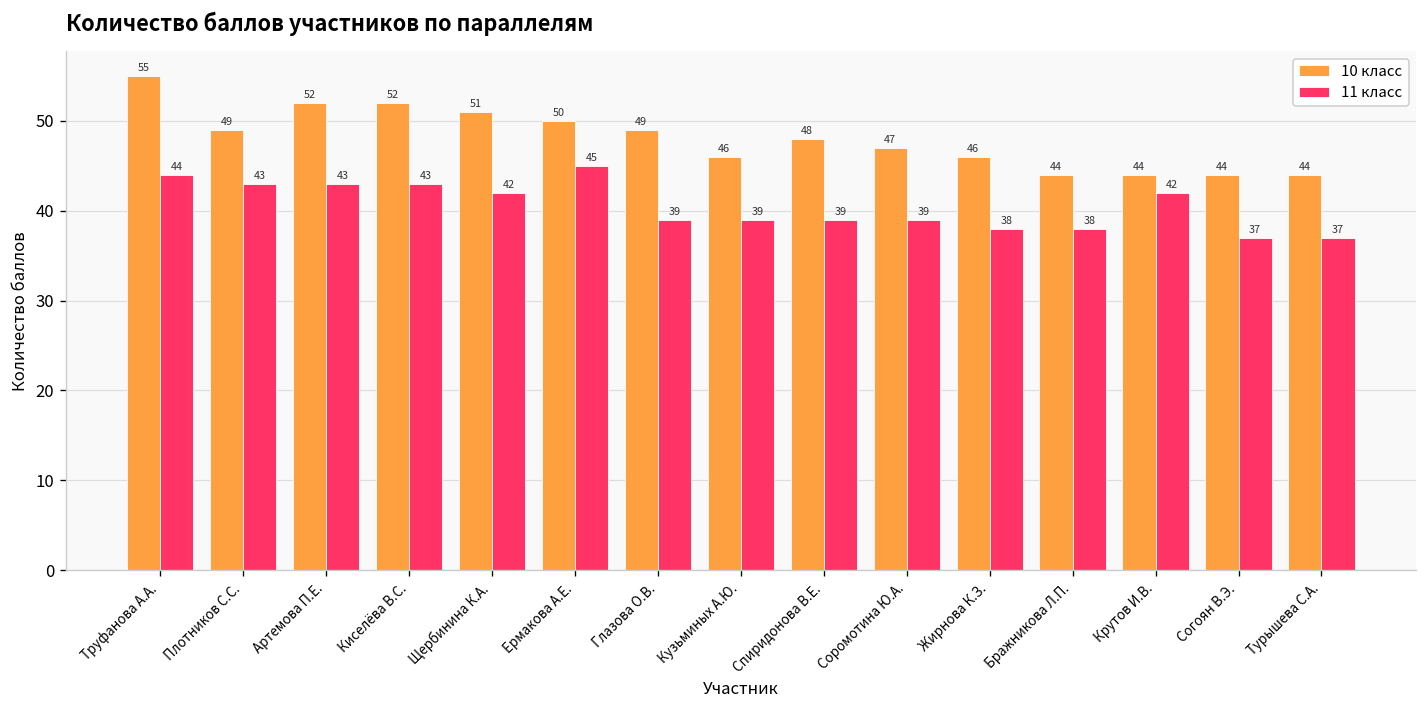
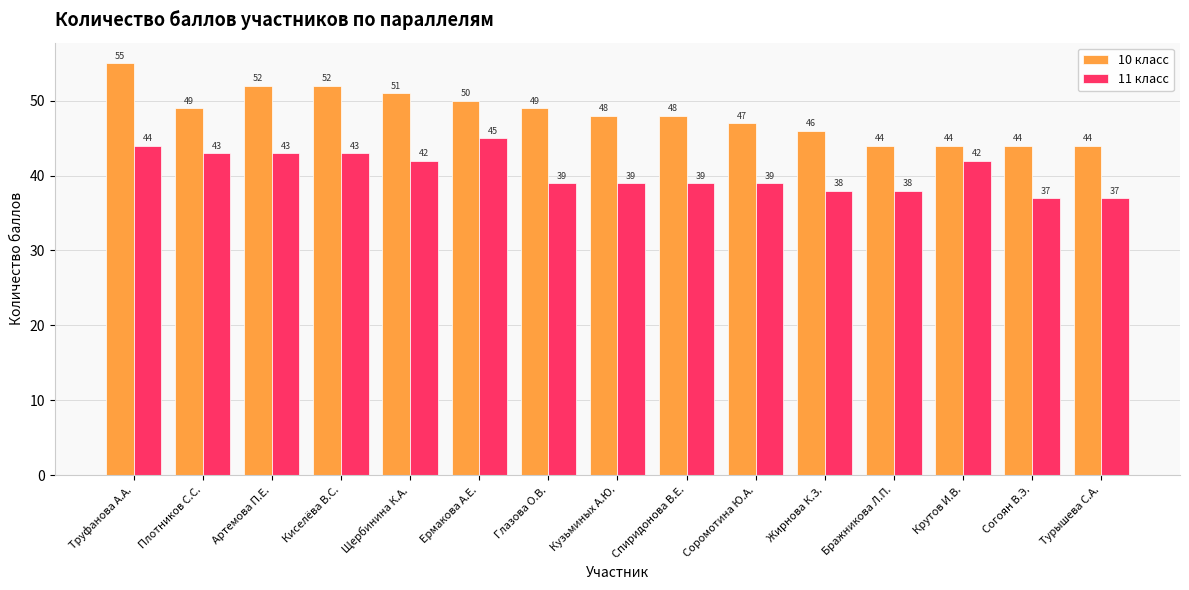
10 класс, Кузьминых А.Ю.: 46 -> 48
